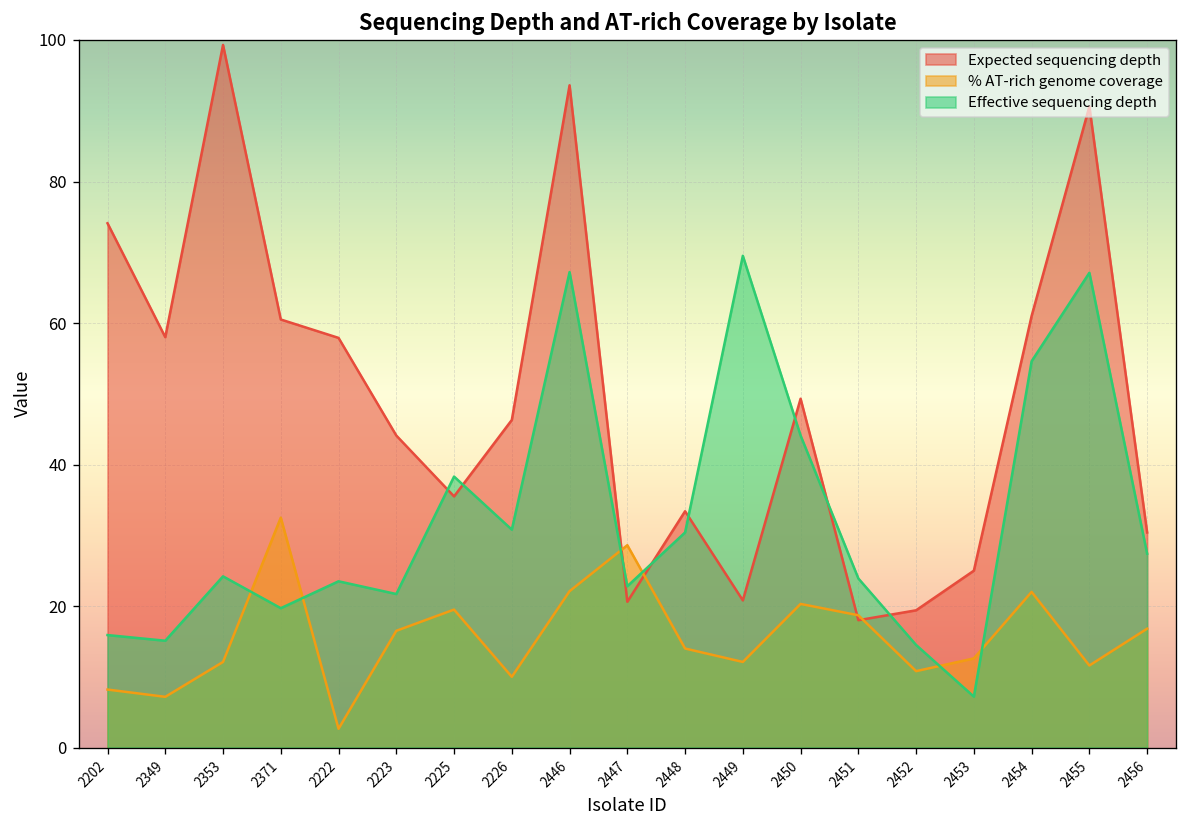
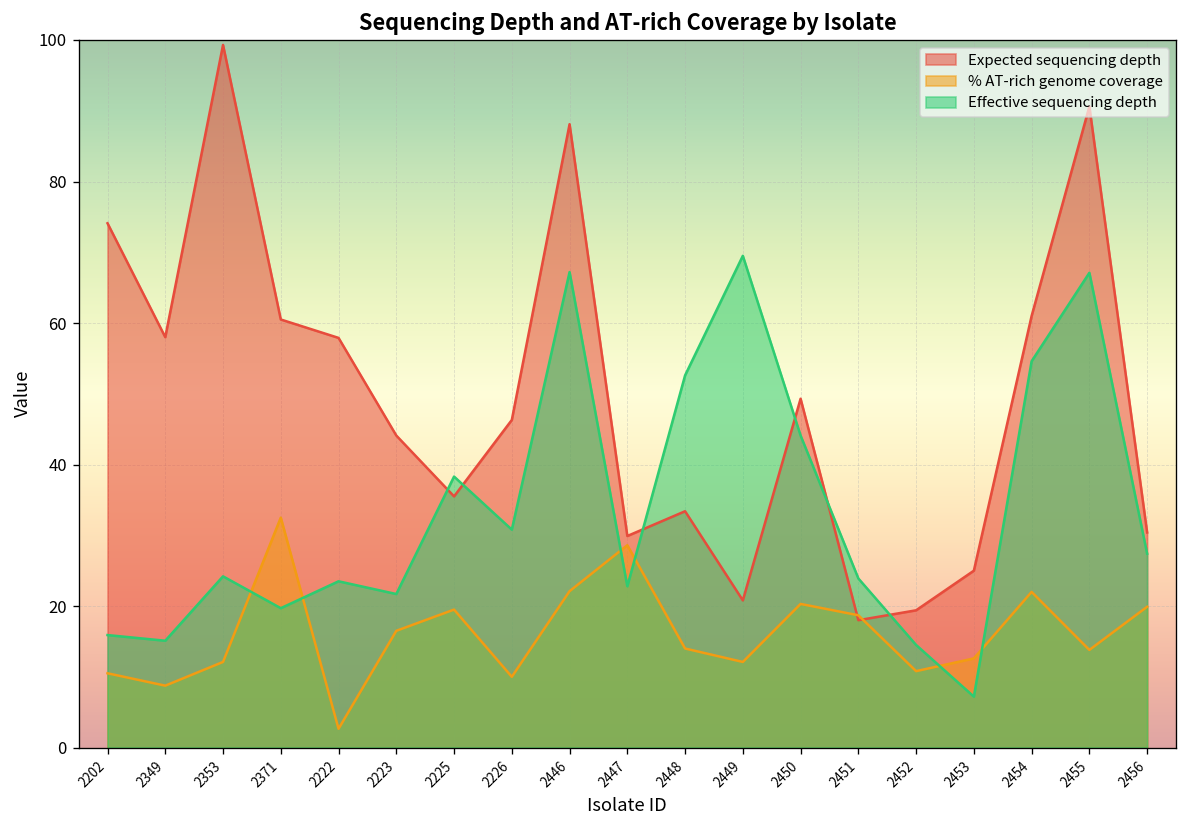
% AT-rich genome coverage, 2202: 8 -> 11
% AT-rich genome coverage, 2349: 7 -> 9
Expected sequencing depth, 2446: 94 -> 88
Expected sequencing depth, 2447: 21 -> 30
Effective sequencing depth, 2448: 30 -> 53
% AT-rich genome coverage, 2455: 12 -> 14
% AT-rich genome coverage, 2456: 17 -> 20
